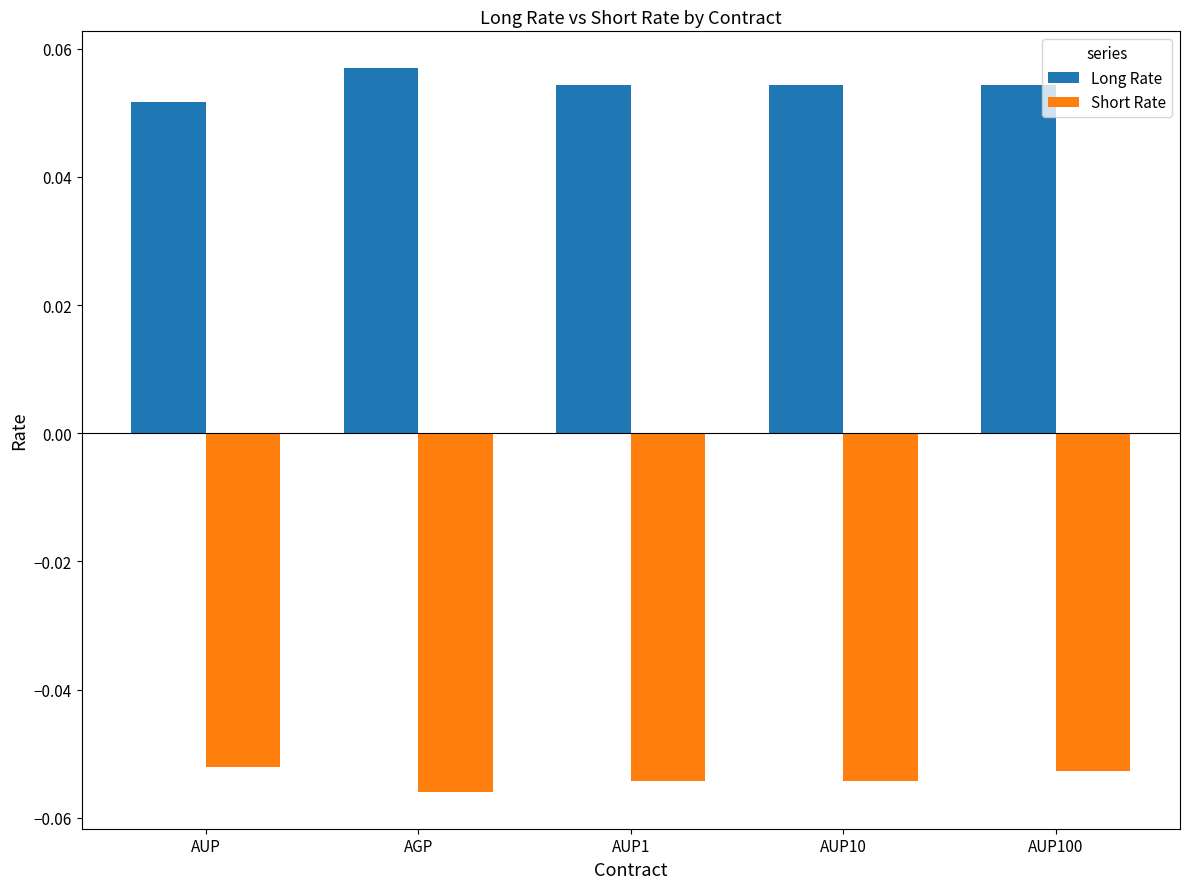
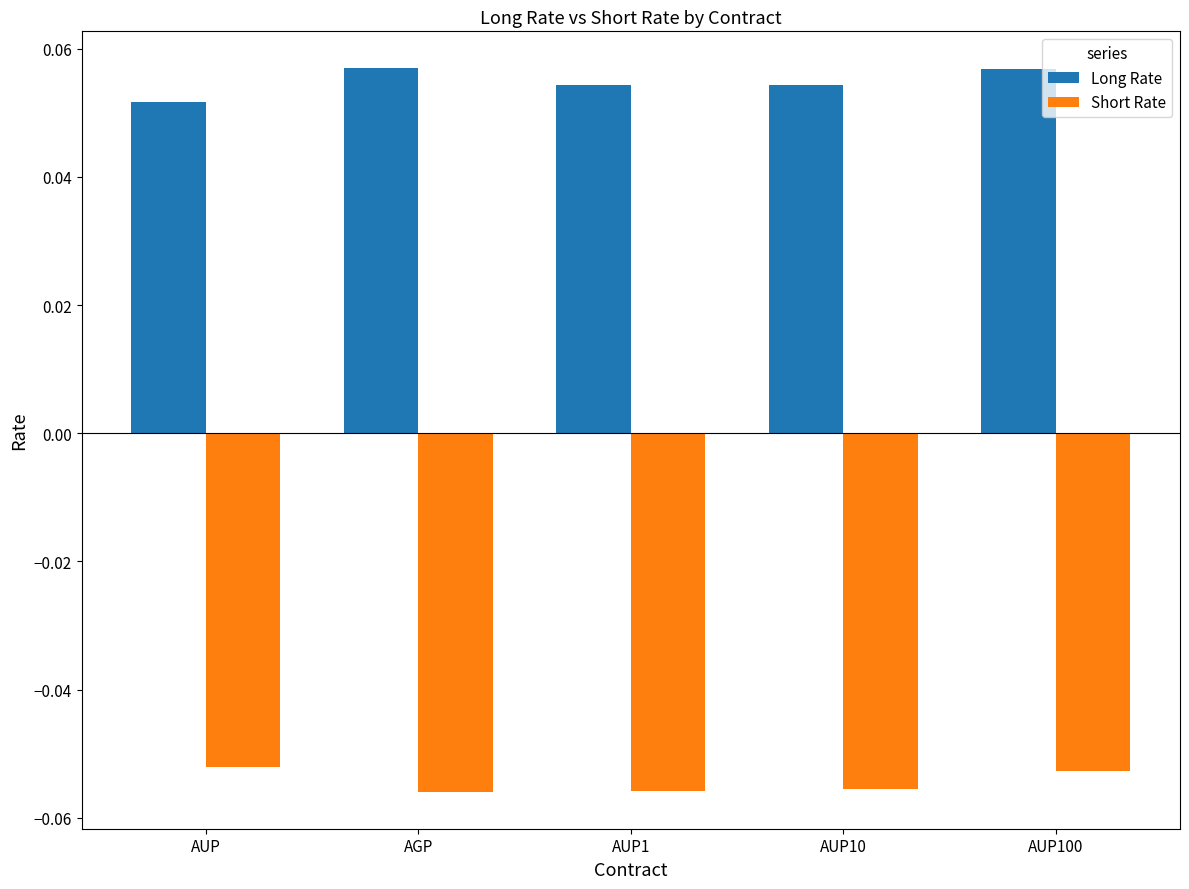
Short Rate, AUP1: -0.054 -> -0.056
Short Rate, AUP10: -0.054 -> -0.056
Long Rate, AUP100: 0.054 -> 0.057
